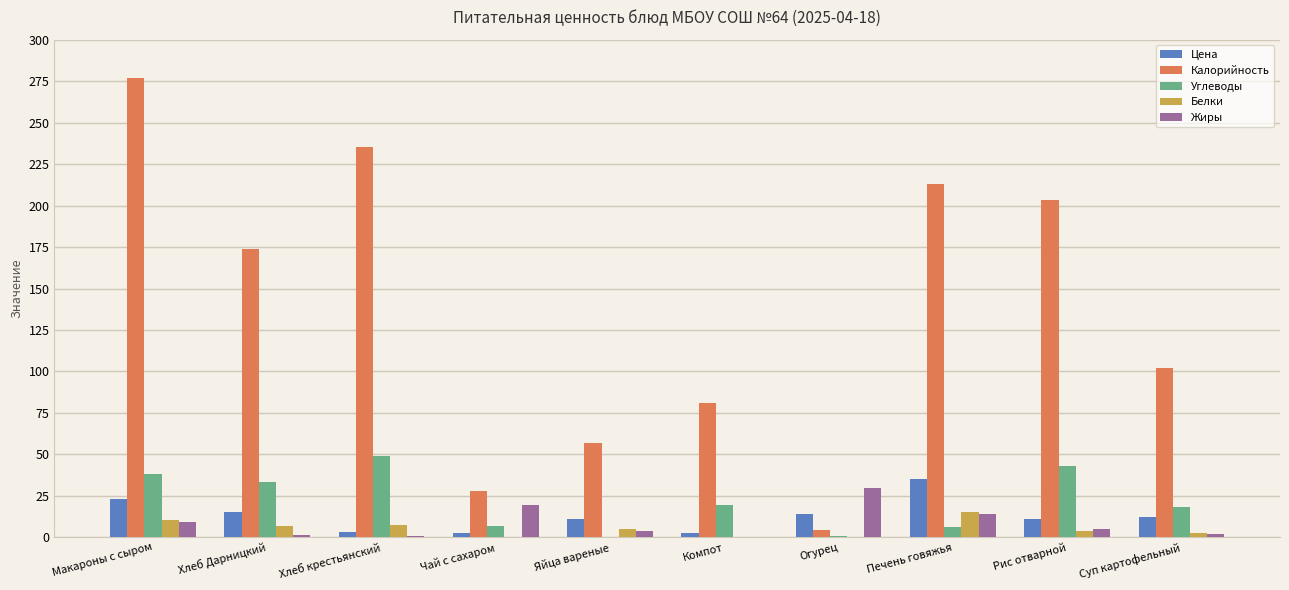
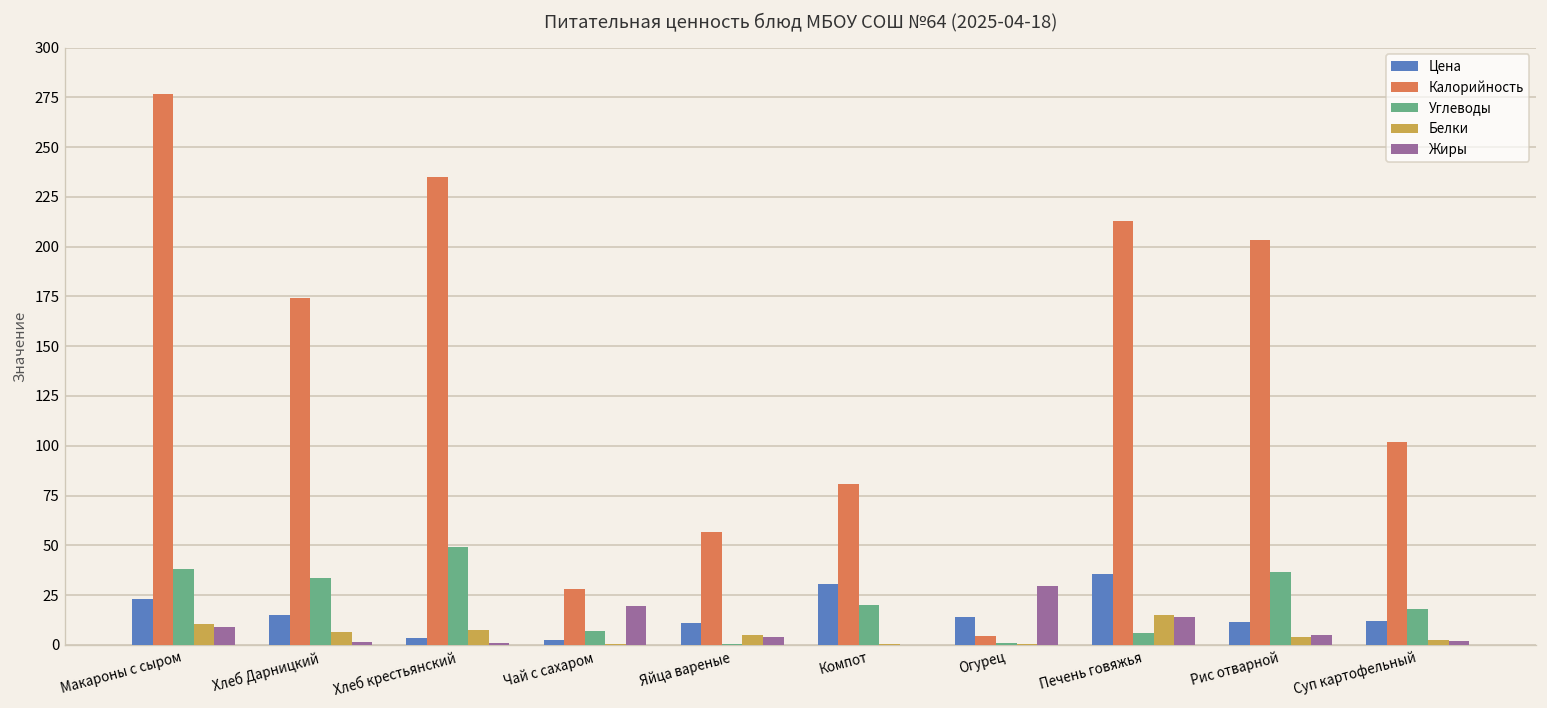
Цена, Компот: 3 -> 31
Углеводы, Рис отварной: 43 -> 37
